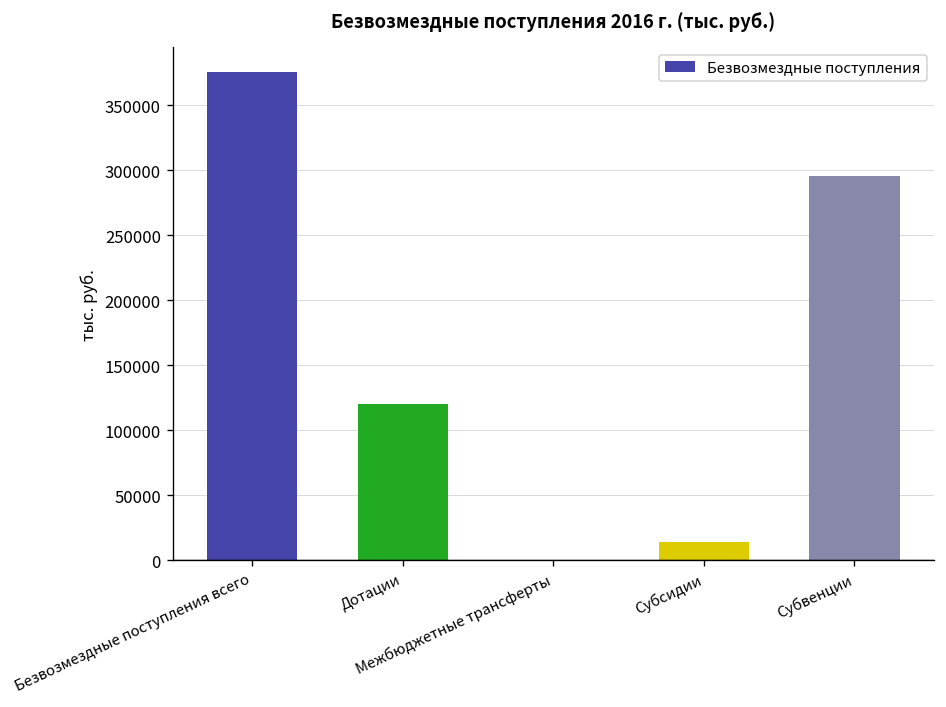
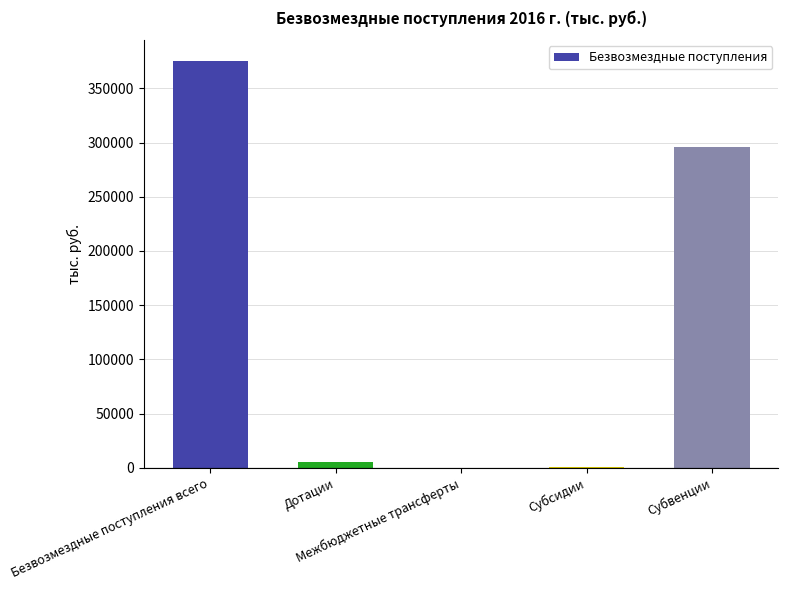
Дотации: 120000 -> 5000
Субсидии: 14000 -> 1000
